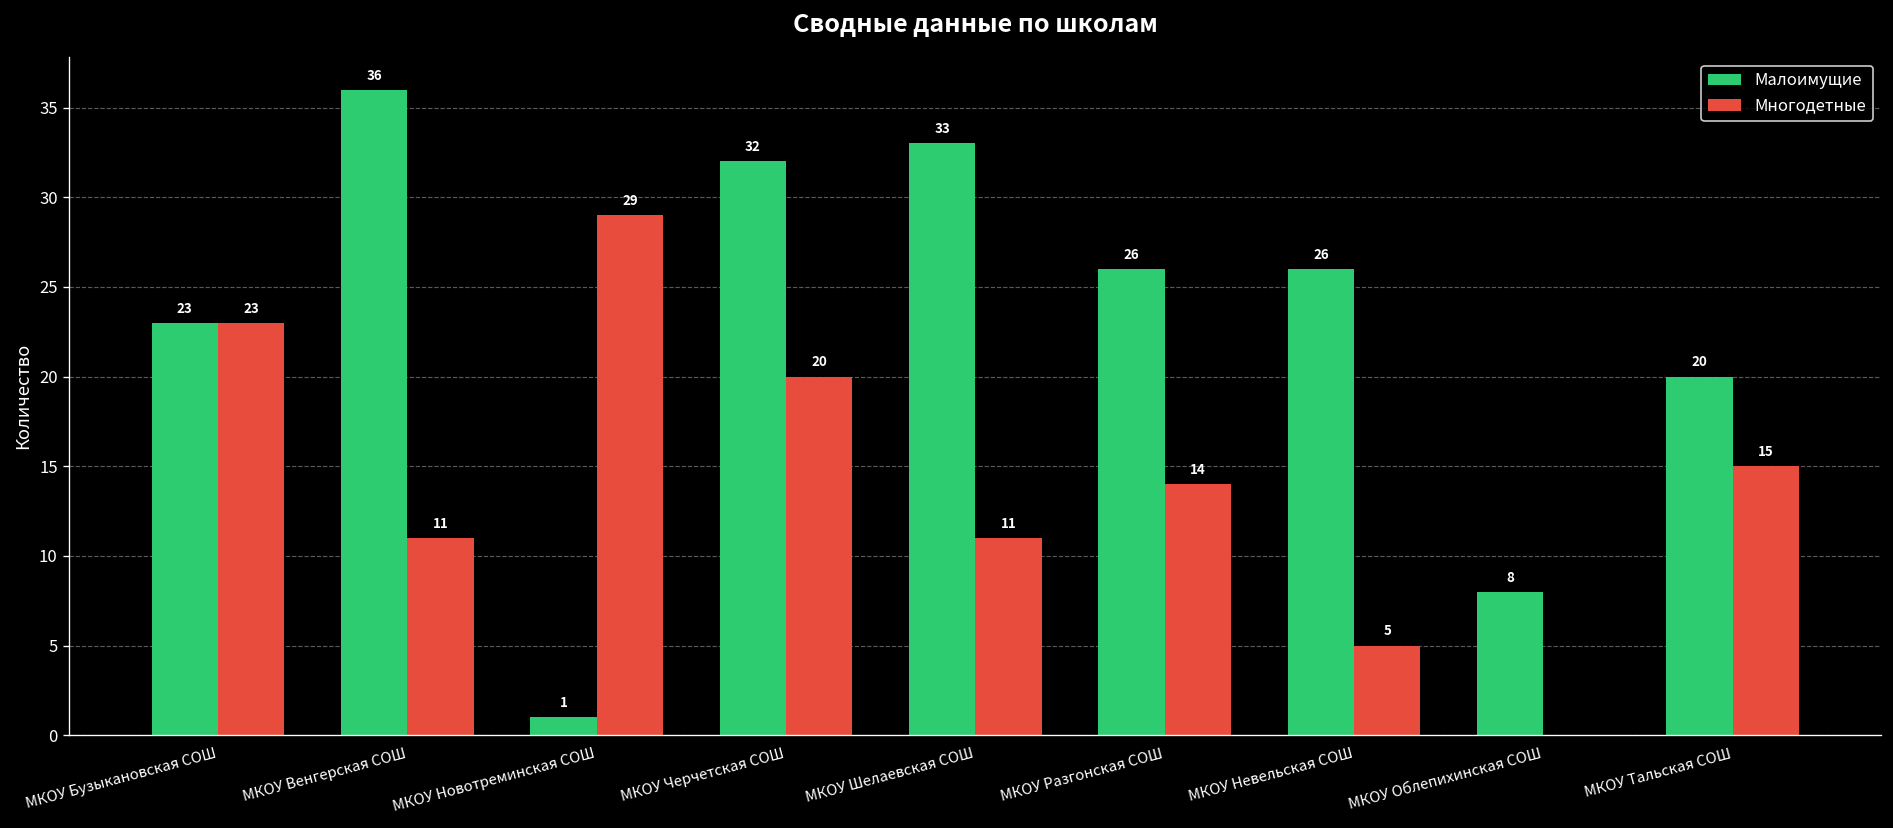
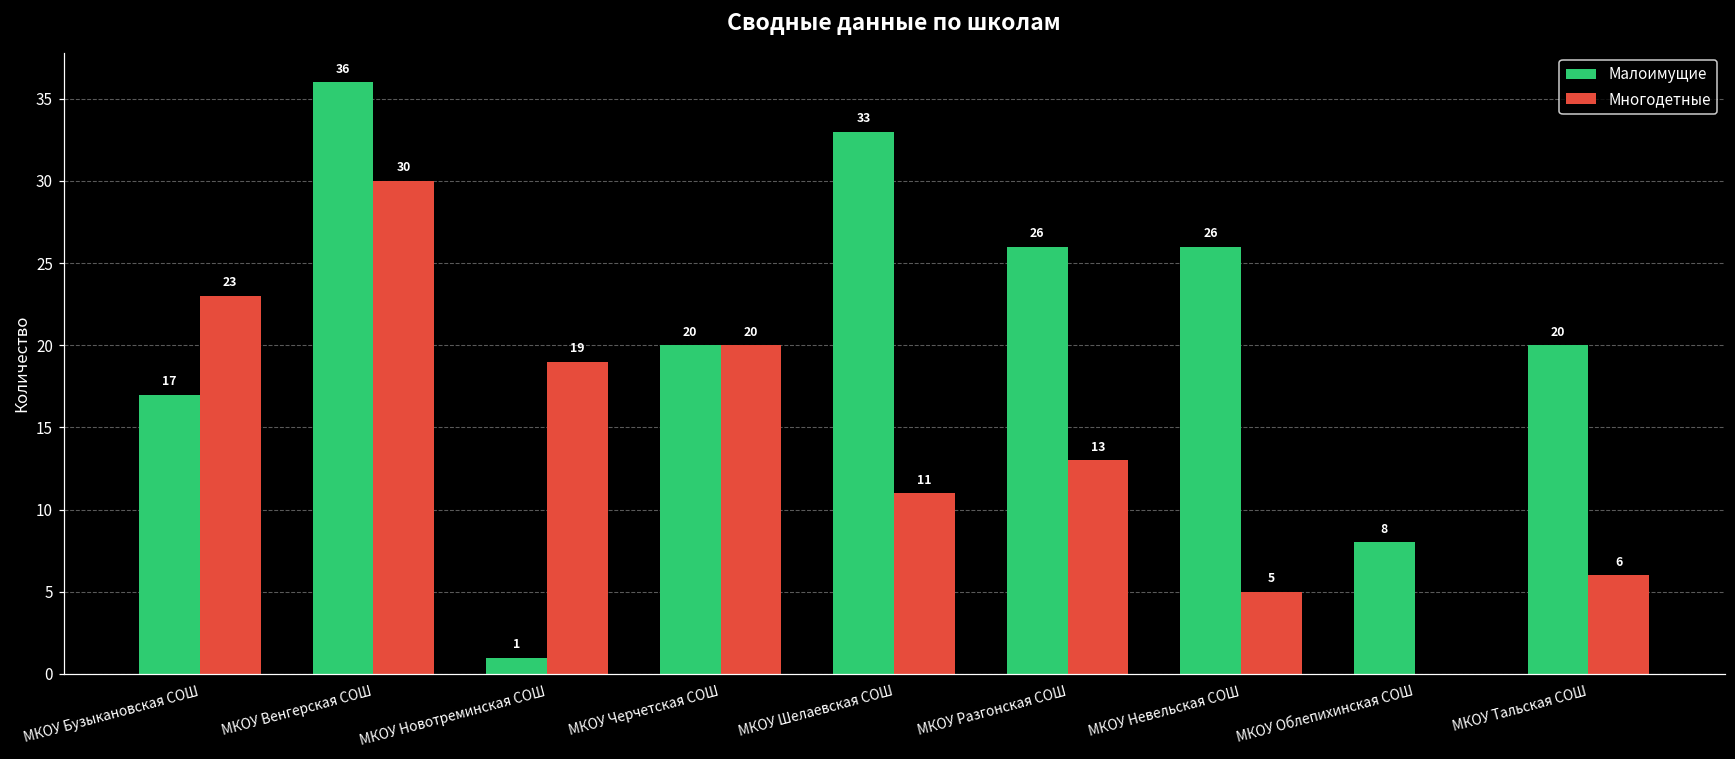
Малоимущие, МКОУ Бузыкановская СОШ: 23 -> 17
Многодетные, МКОУ Венгерская СОШ: 11 -> 30
Многодетные, МКОУ Новотреминская СОШ: 29 -> 19
Малоимущие, МКОУ Черчетская СОШ: 32 -> 20
Многодетные, МКОУ Разгонская СОШ: 14 -> 13
Многодетные, МКОУ Тальская СОШ: 15 -> 6
